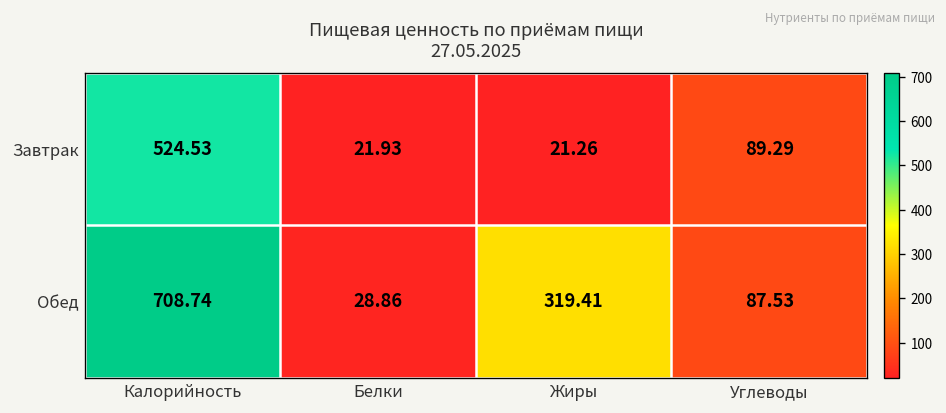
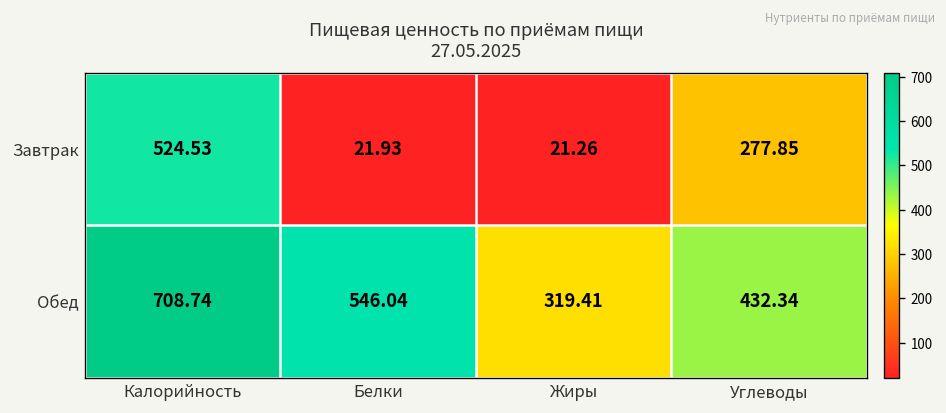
Завтрак, Углеводы: 89.29 -> 277.85
Обед, Белки: 28.86 -> 546.04
Обед, Углеводы: 87.53 -> 432.34
